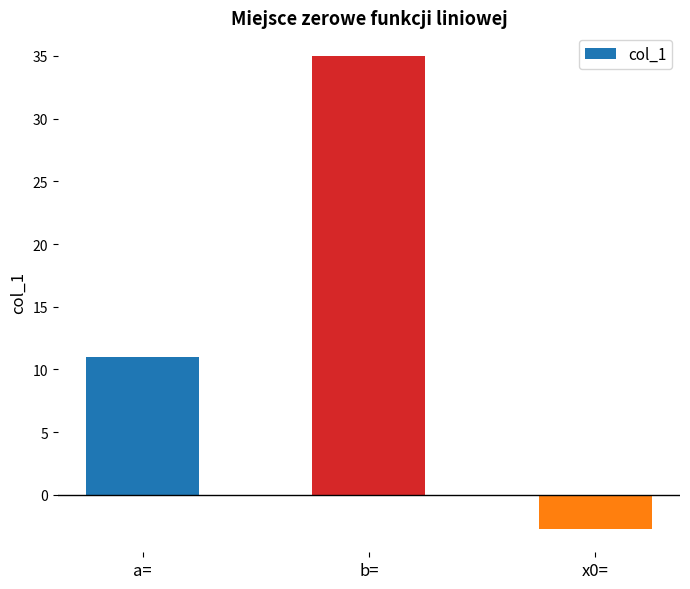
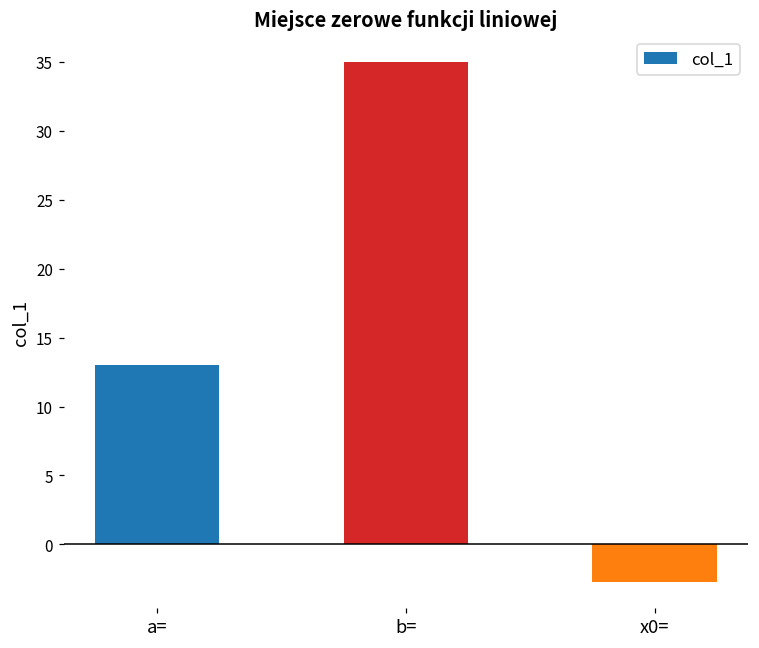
a=: 11 -> 13
